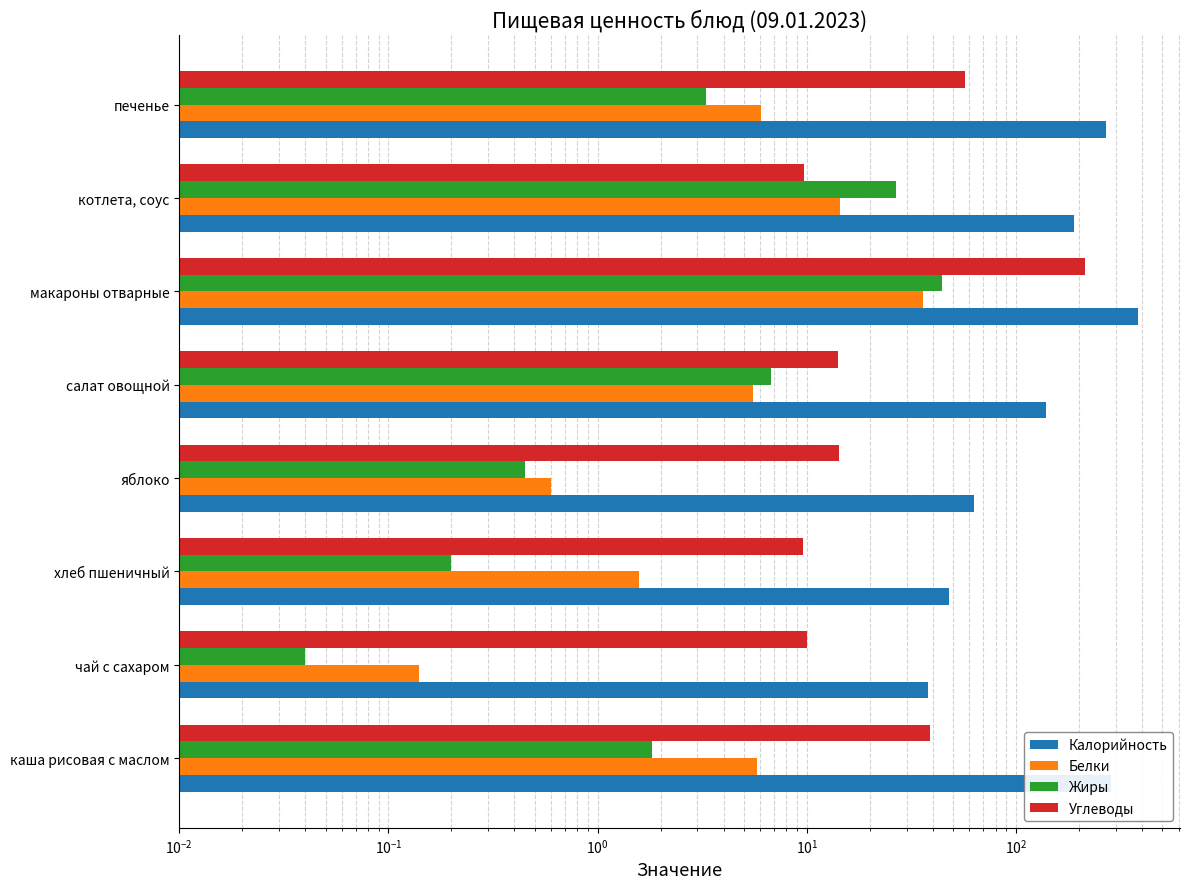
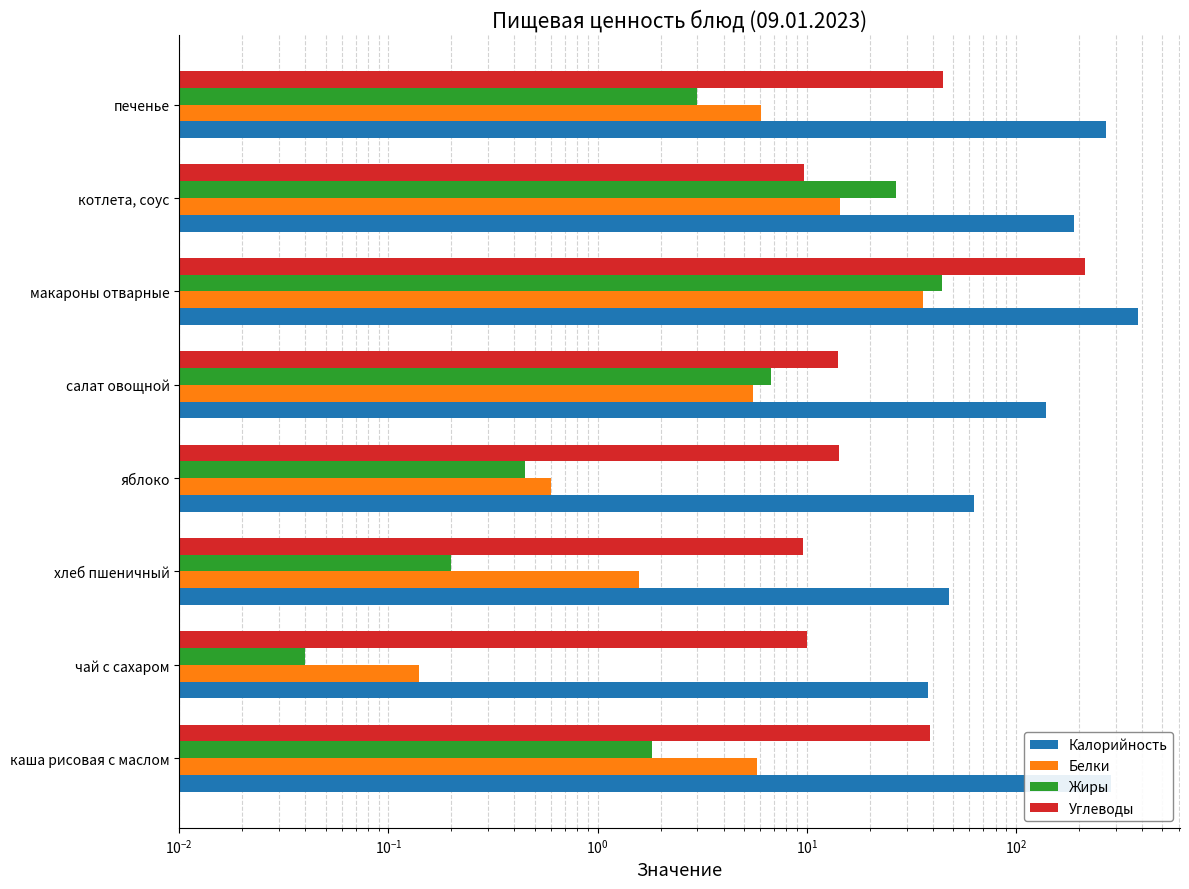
Углеводы, печенье: 57 -> 45
Жиры, печенье: 3.3 -> 3.0
